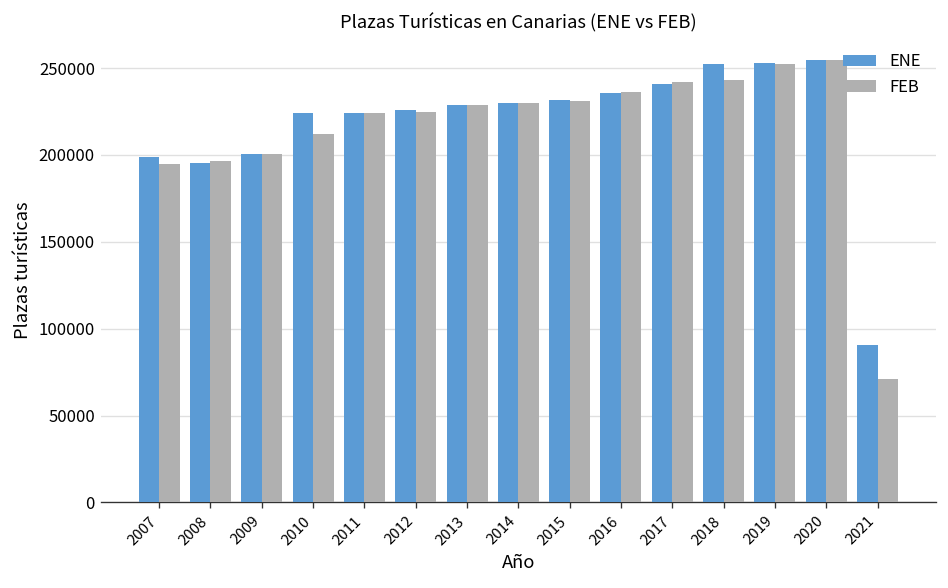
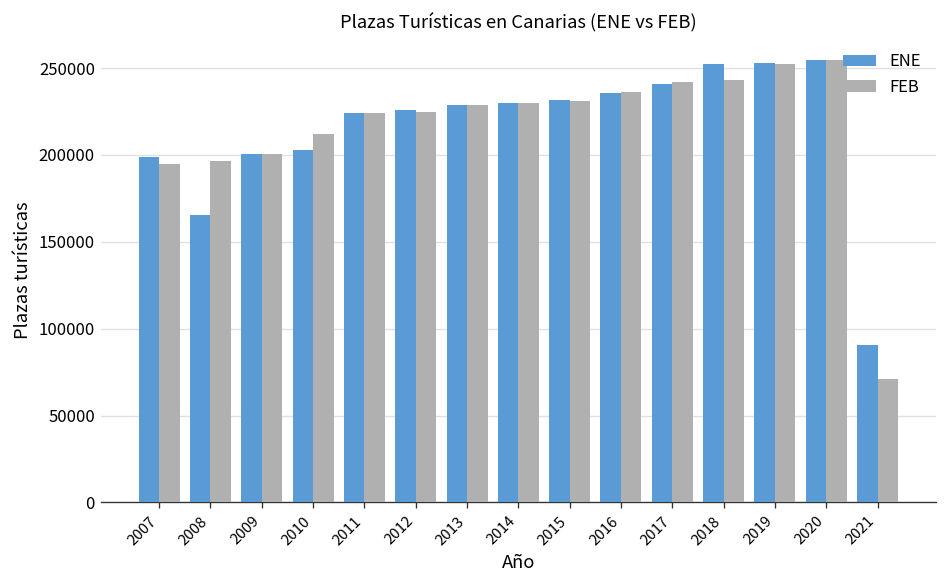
ENE, 2008: 195000 -> 165000
ENE, 2010: 224000 -> 203000
